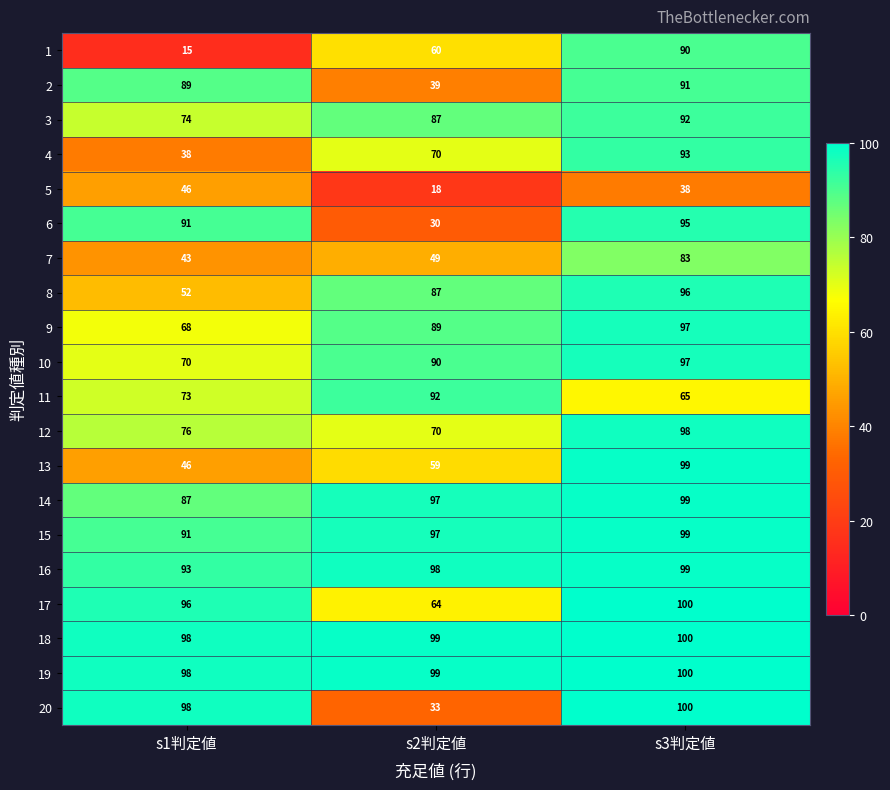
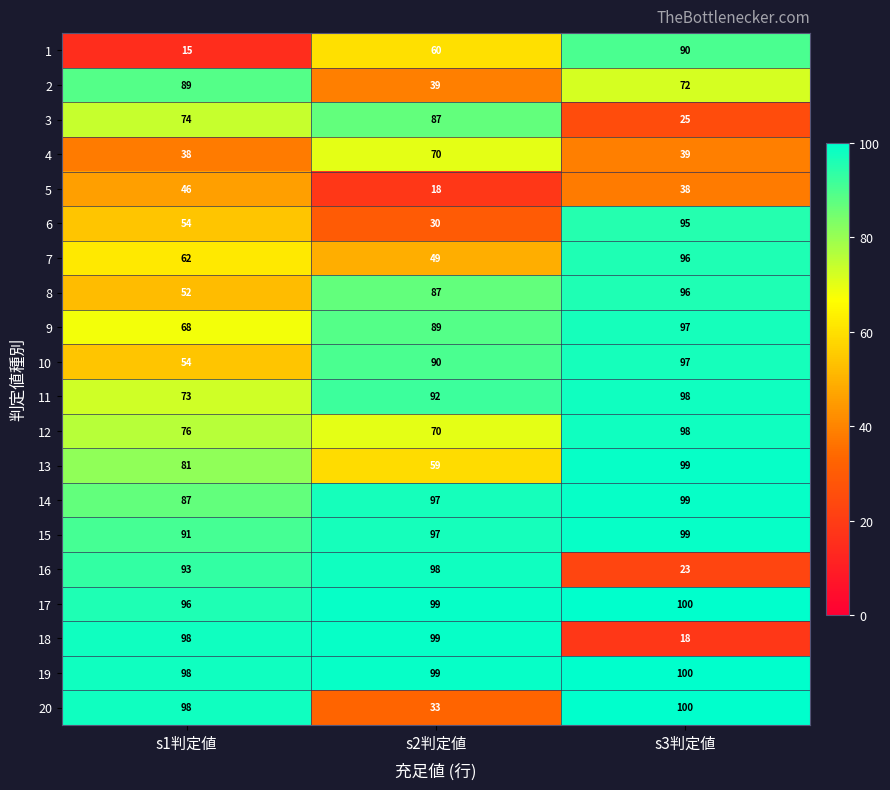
2, s3判定値: 91 -> 72
3, s3判定値: 92 -> 25
4, s3判定値: 93 -> 39
6, s1判定値: 91 -> 54
7, s1判定値: 43 -> 62
7, s3判定値: 83 -> 96
10, s1判定値: 70 -> 54
11, s3判定値: 65 -> 98
13, s1判定値: 46 -> 81
16, s3判定値: 99 -> 23
17, s2判定値: 64 -> 99
18, s3判定値: 100 -> 18
